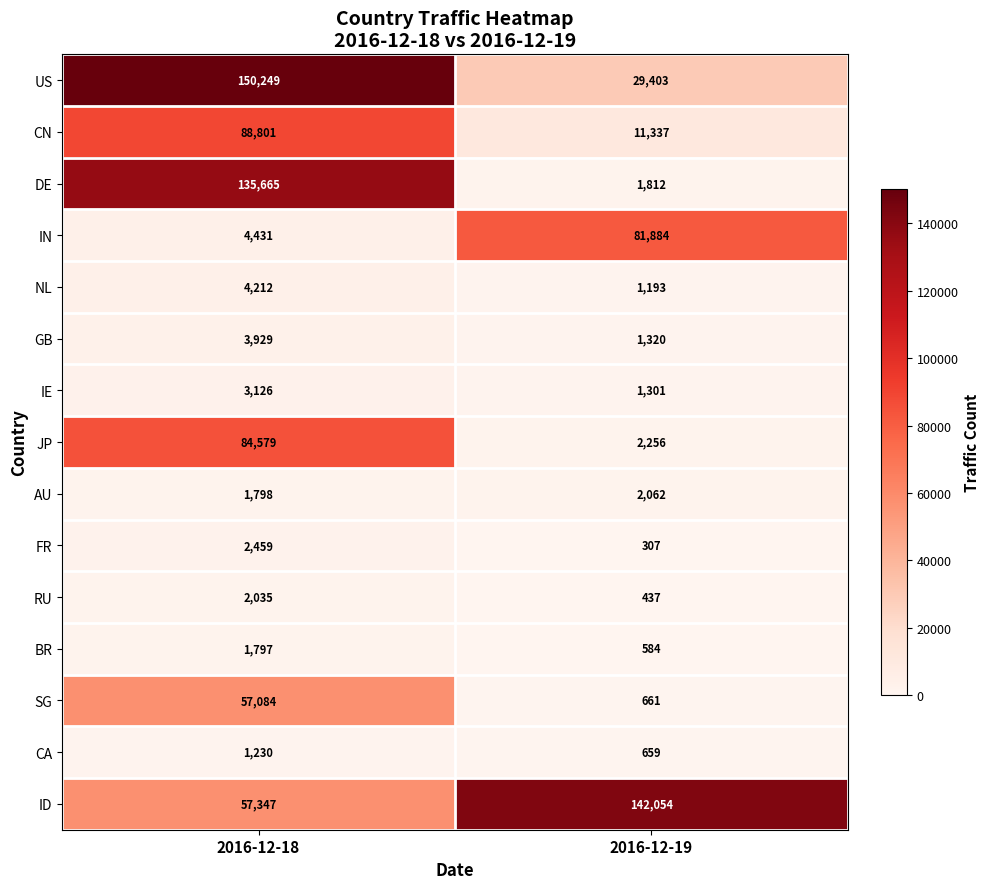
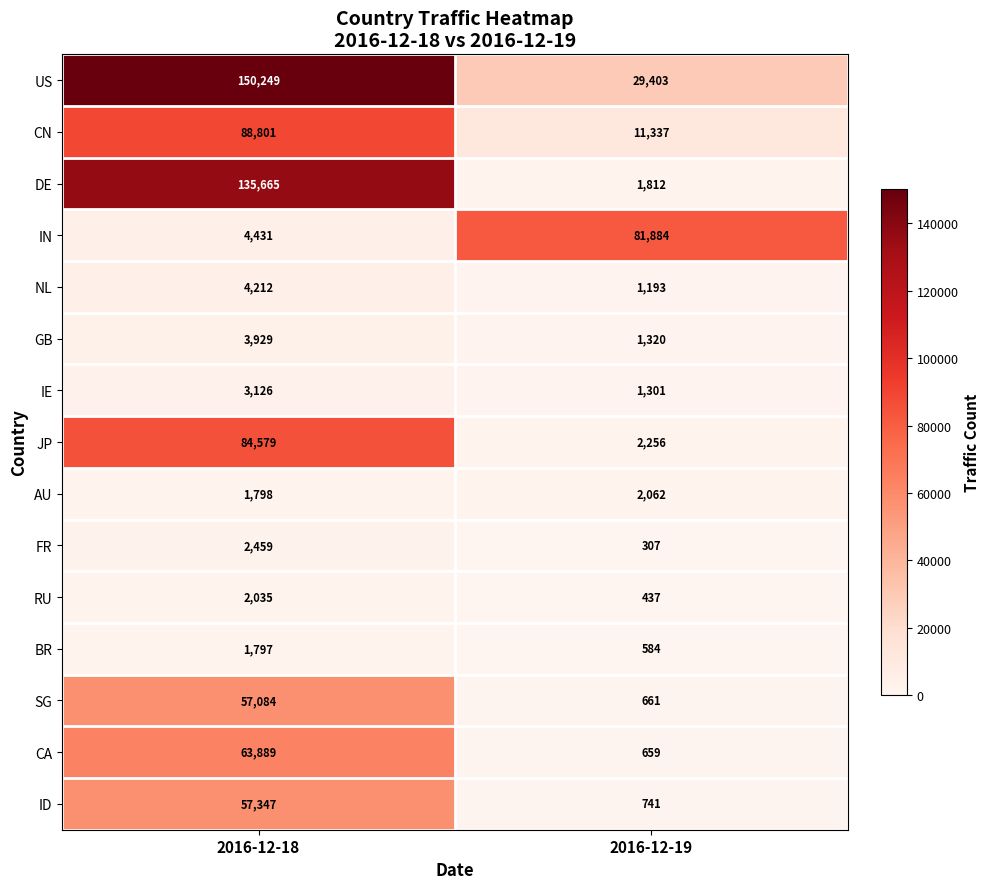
CA, 2016-12-18: 1,230 -> 63,889
ID, 2016-12-19: 142,054 -> 741
